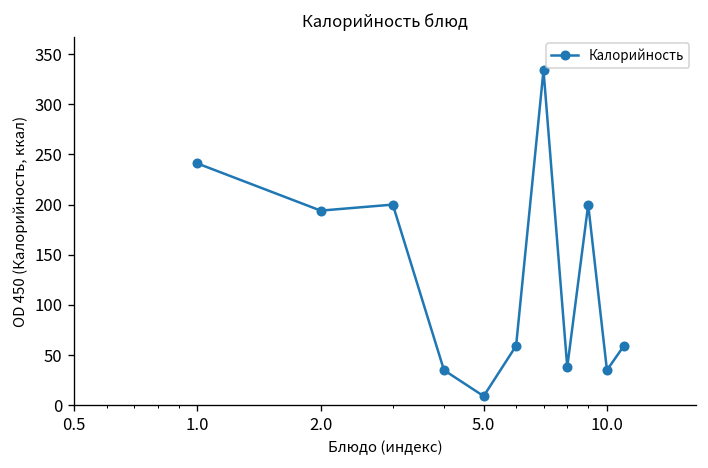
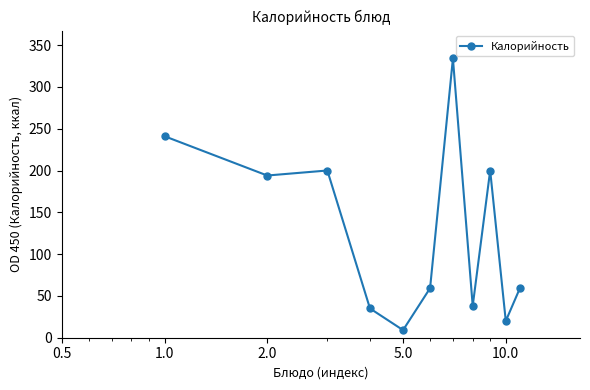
10.0: 40 -> 20
